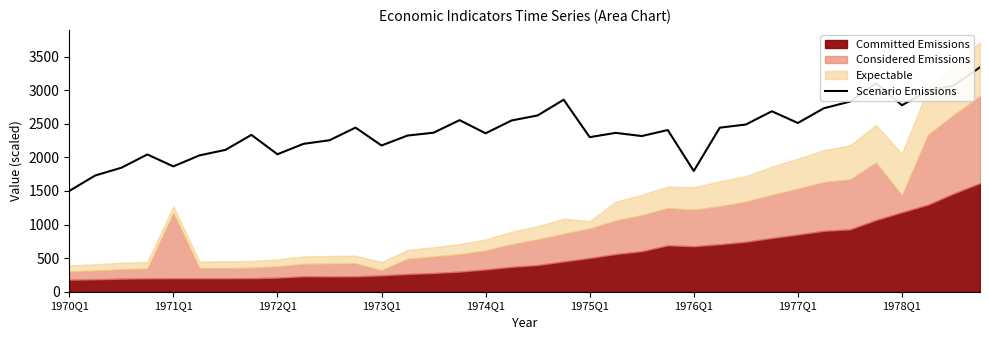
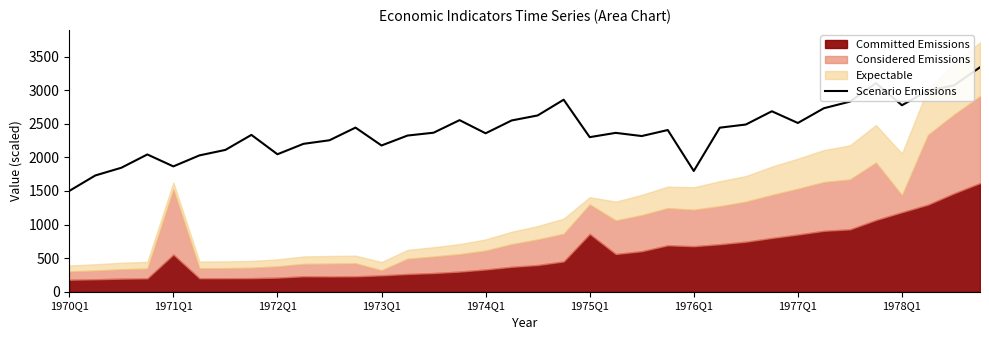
Committed Emissions, 1971Q1: 200 -> 600
Committed Emissions, 1975Q1: 500 -> 900
